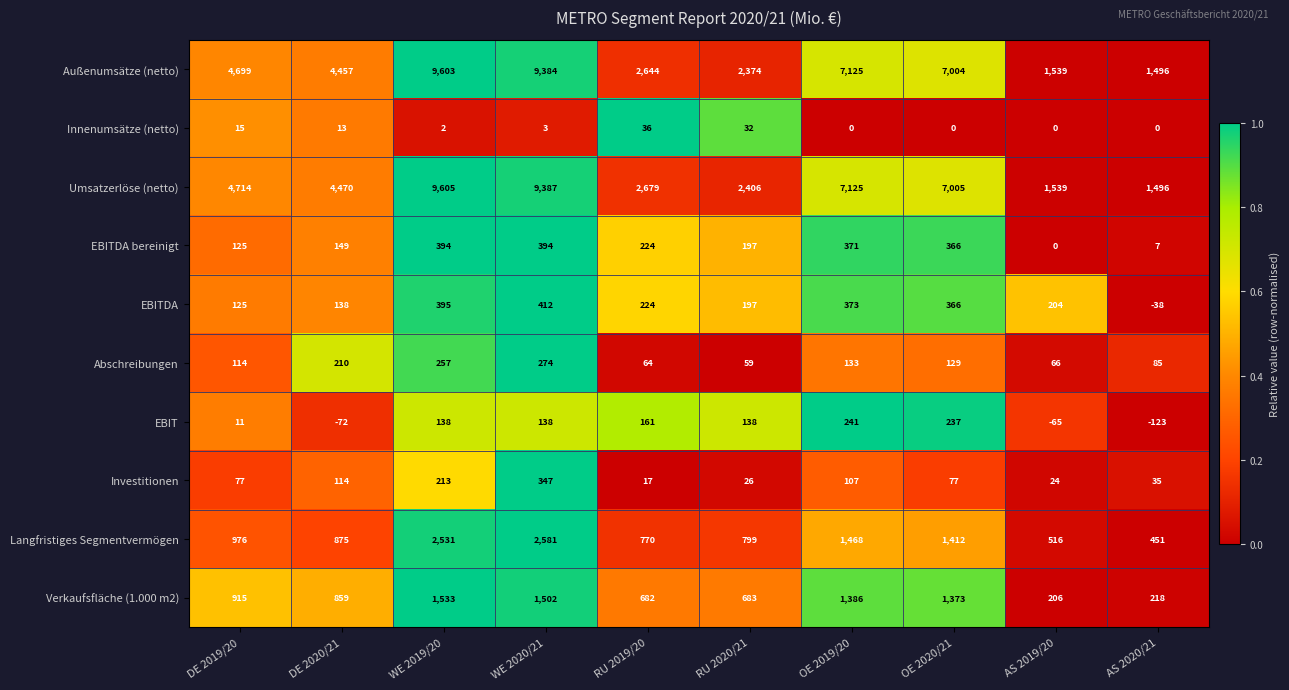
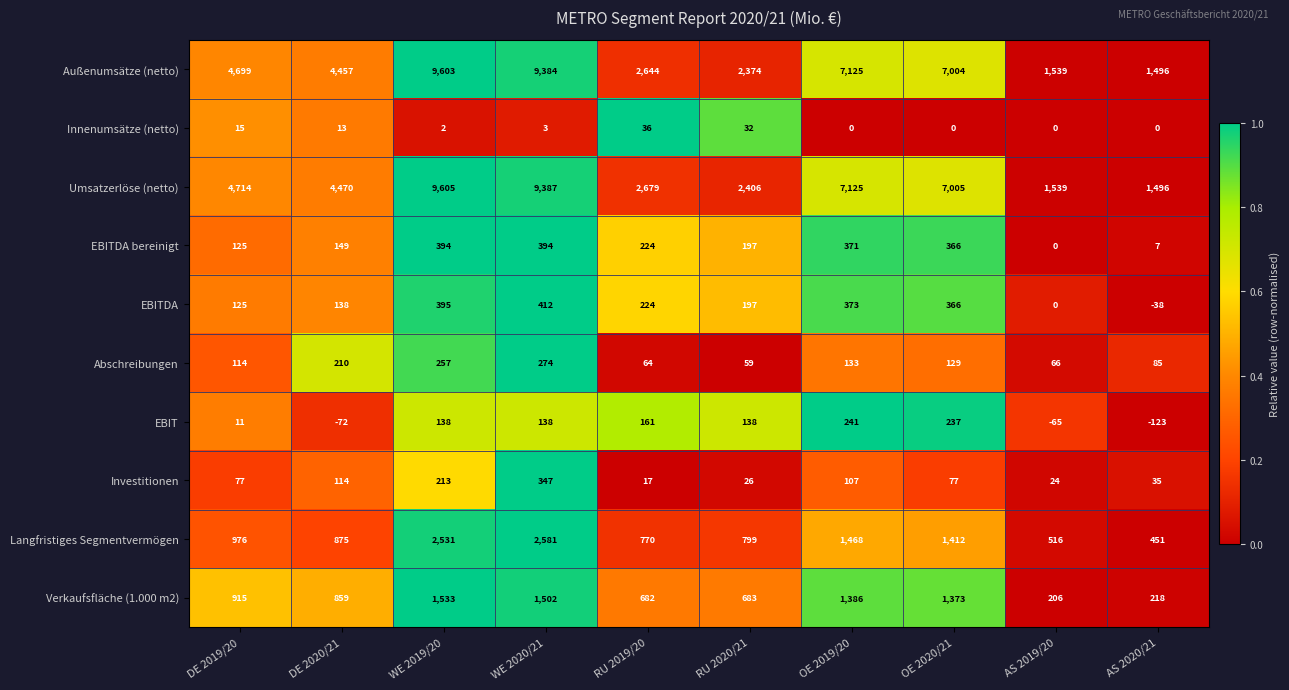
EBITDA, AS 2019/20: 204 -> 0
